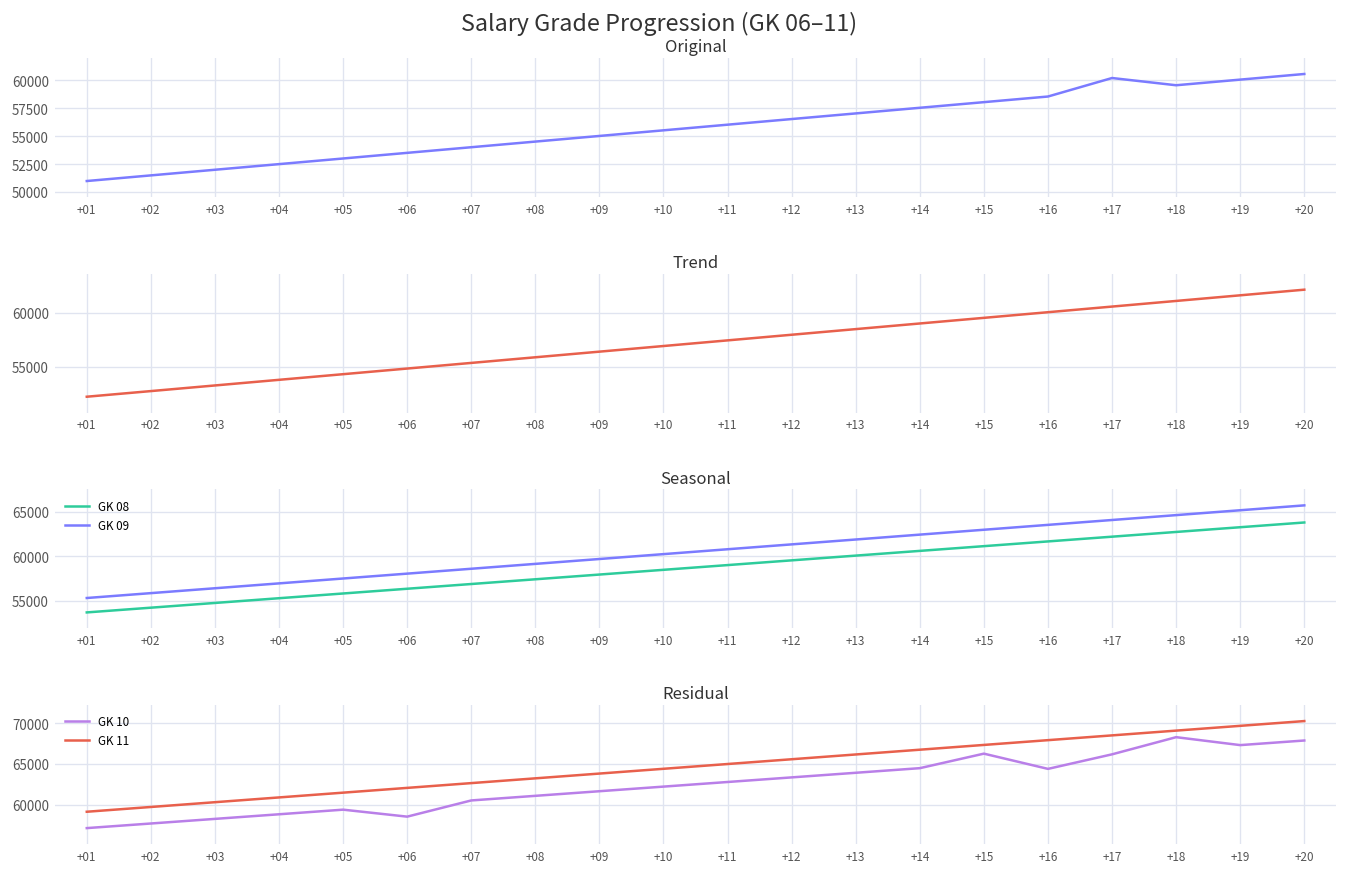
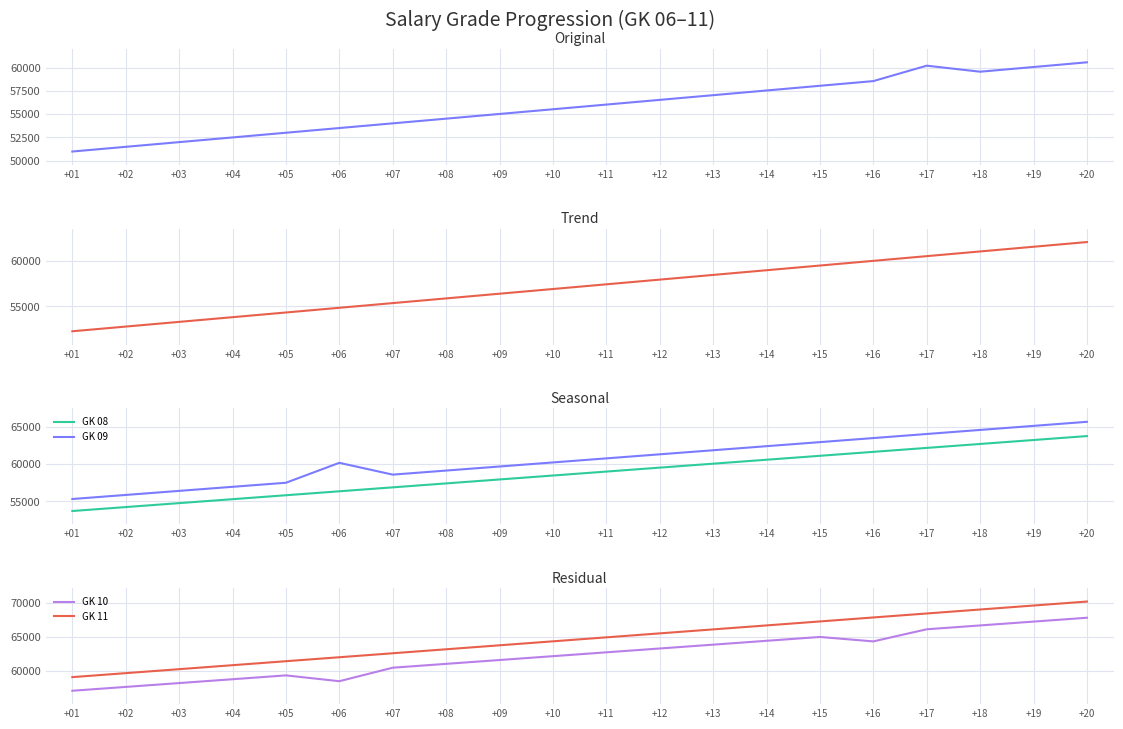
Seasonal, GK 09, +06: 58000 -> 60000
Residual, GK 10, +15: 66000 -> 65000
Residual, GK 10, +18: 68000 -> 67000
